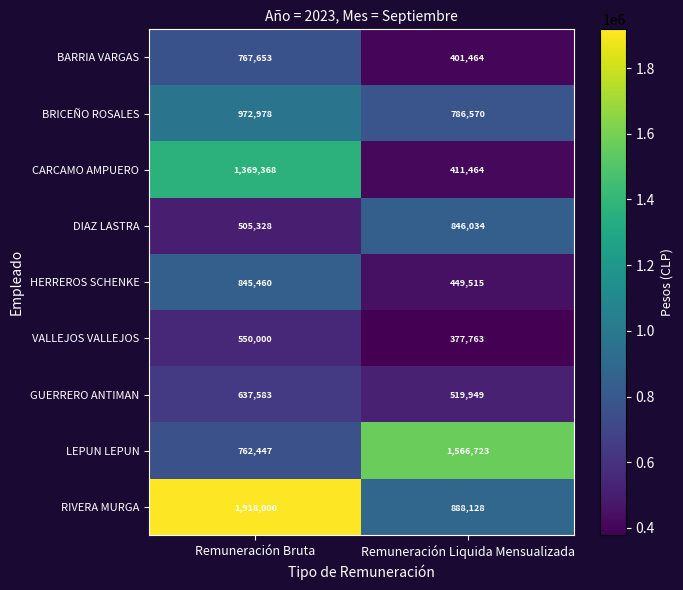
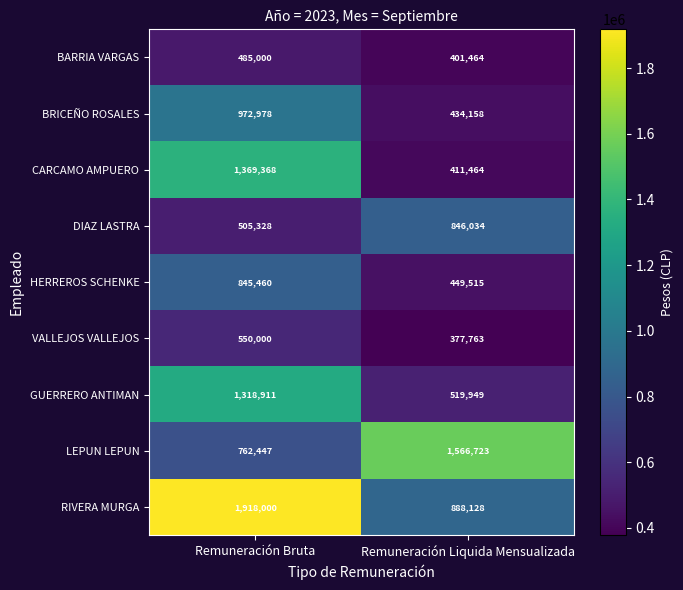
BARRIA VARGAS, Remuneración Bruta: 767,653 -> 485,000
BRICEÑO ROSALES, Remuneración Liquida Mensualizada: 786,570 -> 434,158
GUERRERO ANTIMAN, Remuneración Bruta: 637,583 -> 1,318,911
